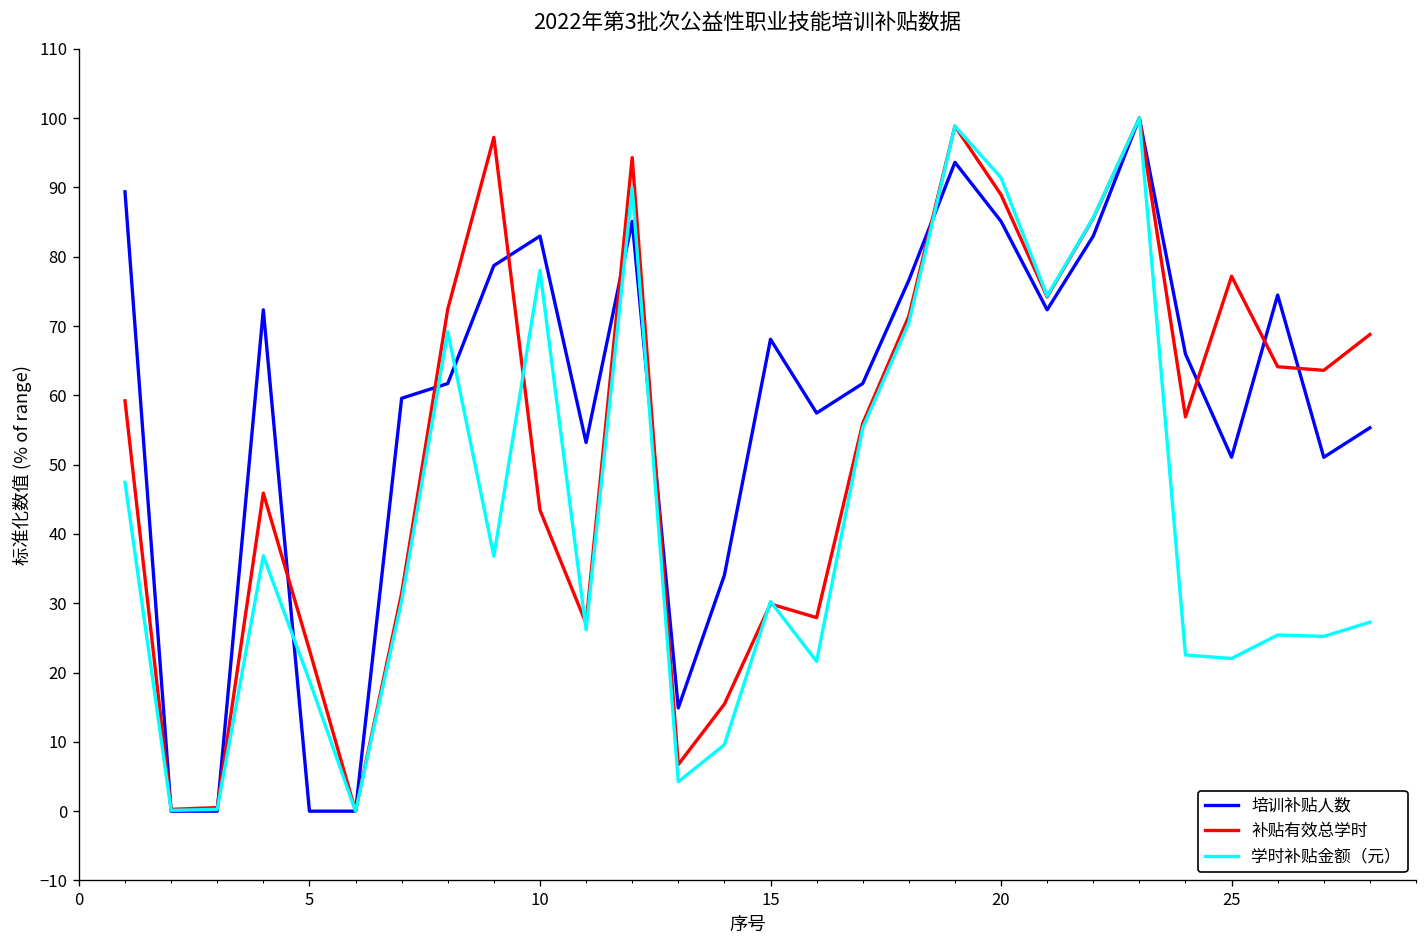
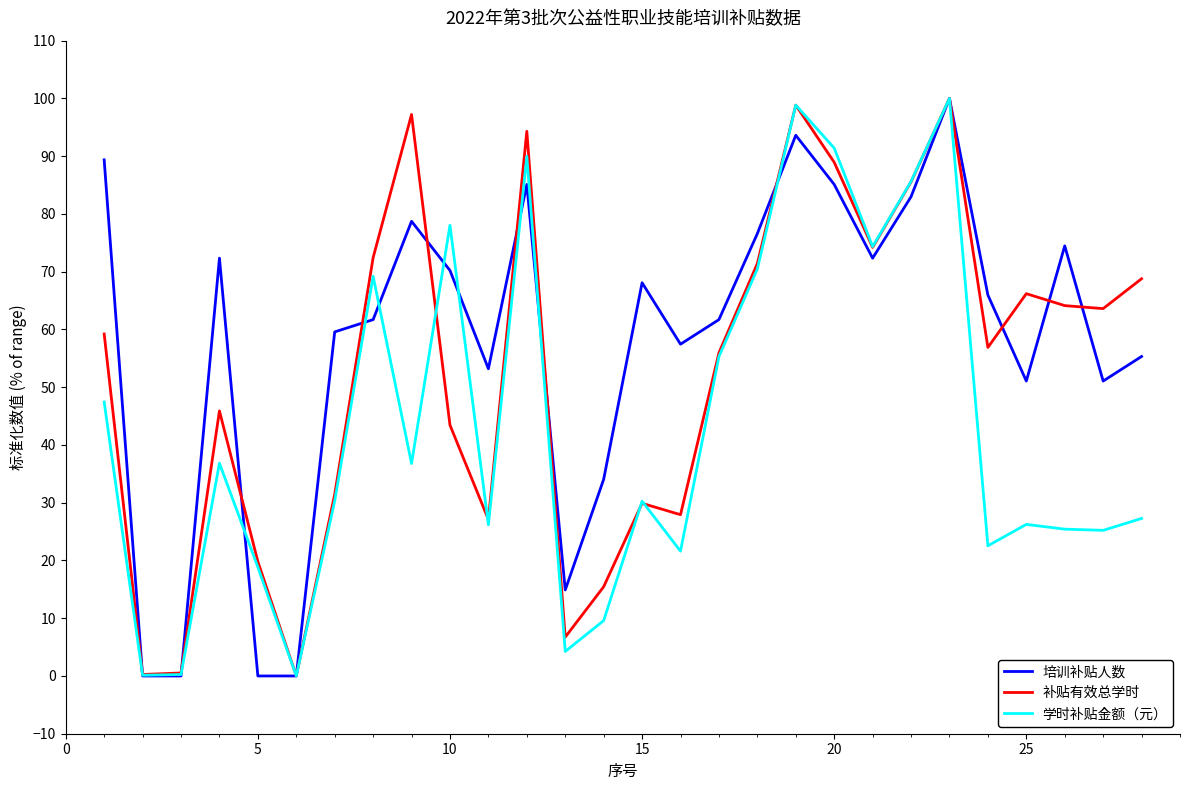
补贴有效总学时, 5: 23 -> 20
培训补贴人数, 10: 83 -> 70
补贴有效总学时, 25: 77 -> 66
学时补贴金额（元）, 25: 22 -> 26
